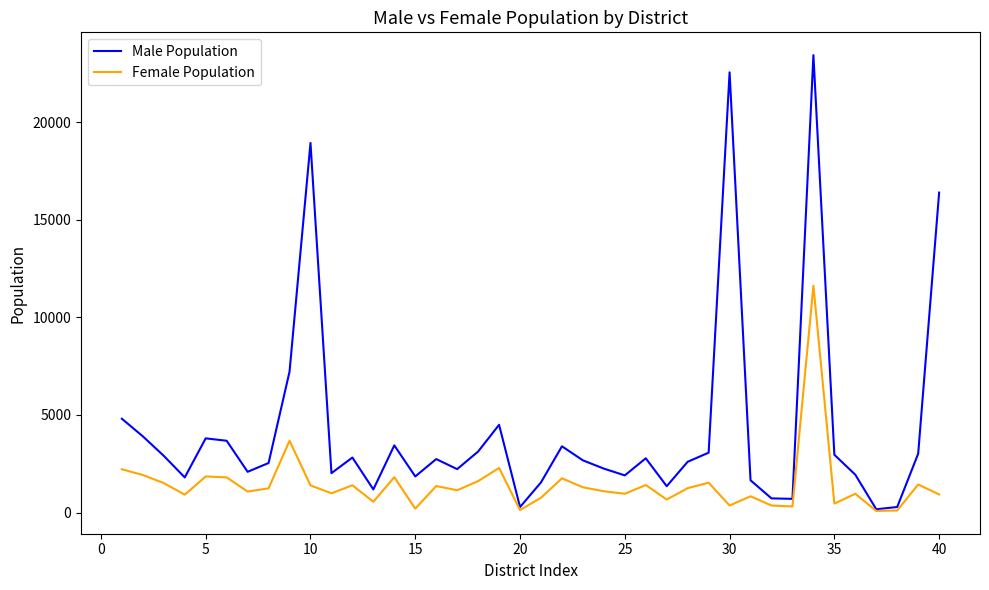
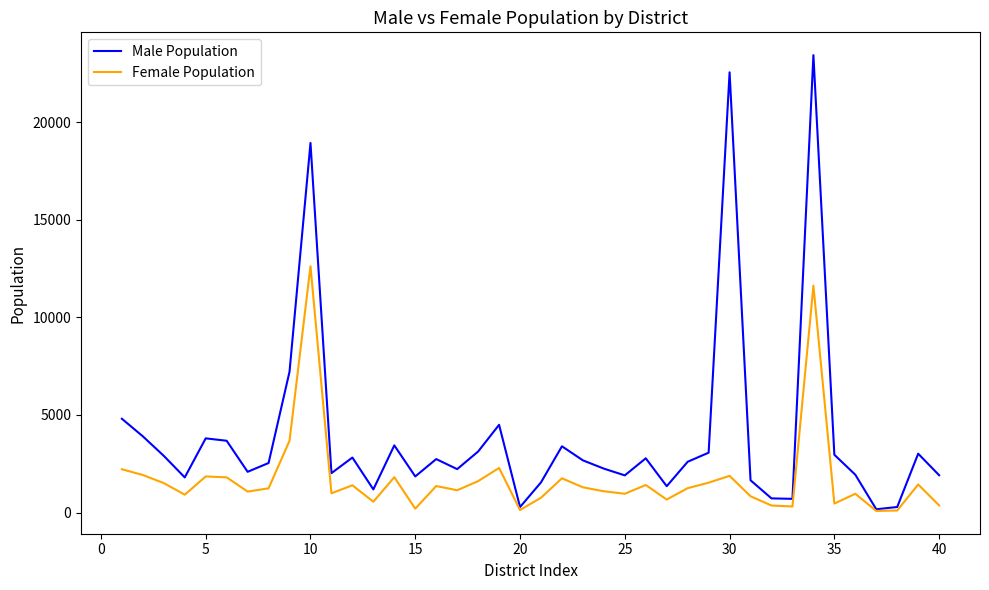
Female Population, 10: 1400 -> 12600
Female Population, 30: 400 -> 1900
Male Population, 40: 16400 -> 1900
Female Population, 40: 900 -> 400
